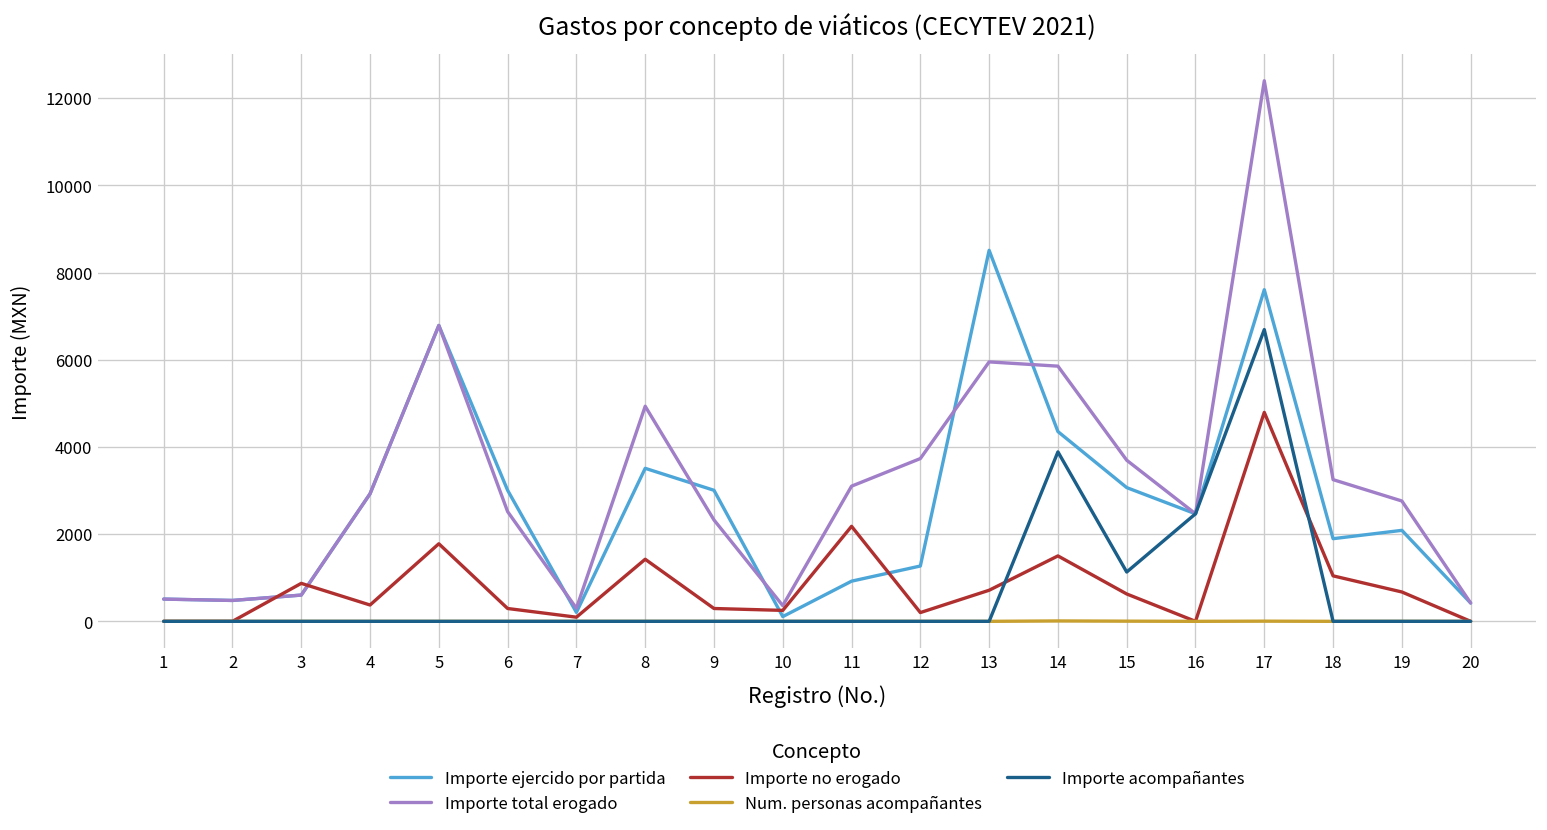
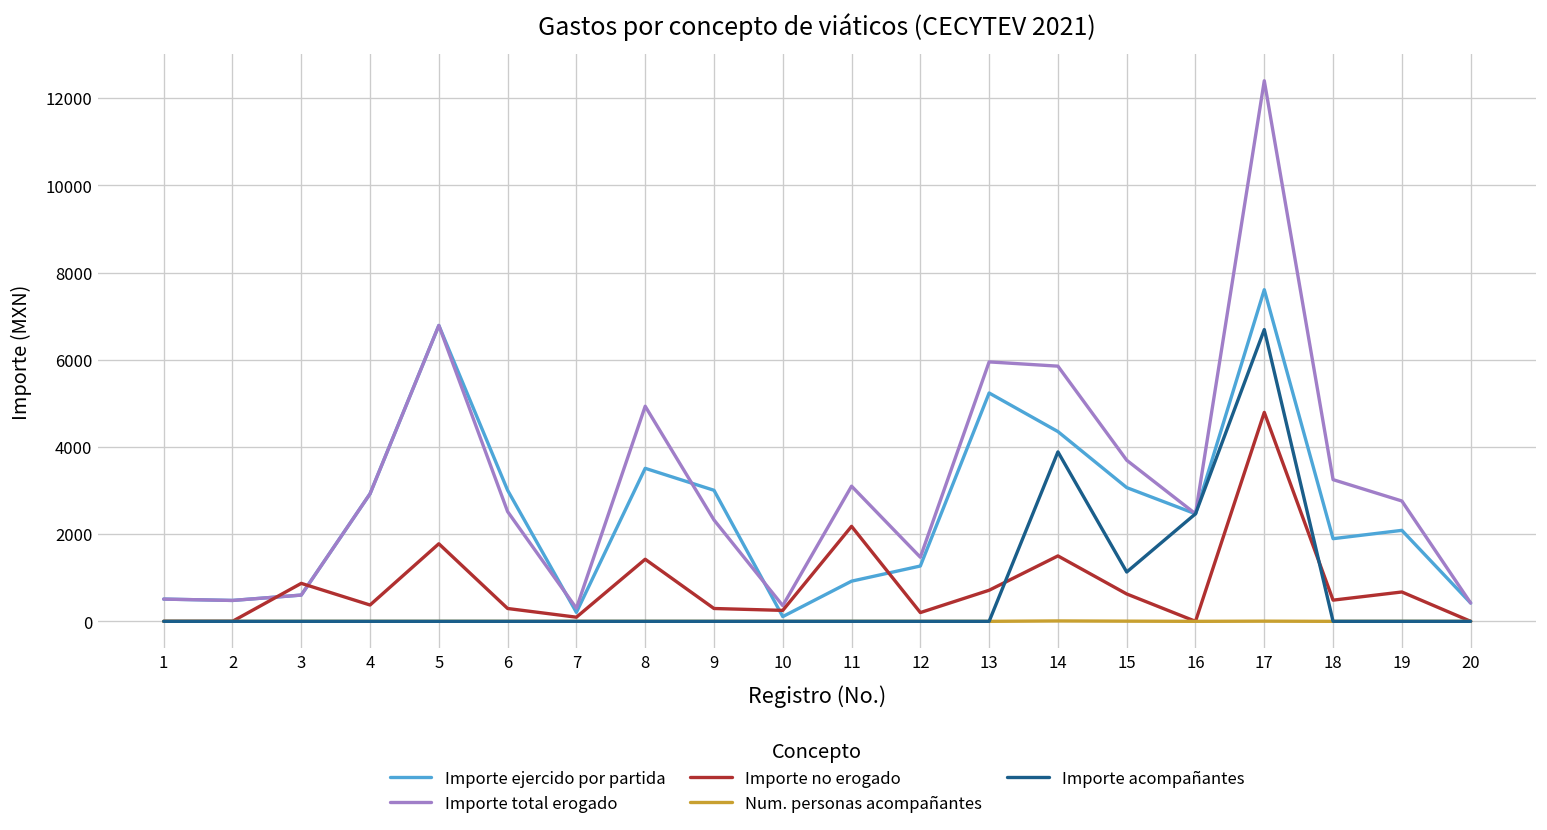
Importe total erogado, 12: 3700 -> 1500
Importe ejercido por partida, 13: 8500 -> 5200
Importe no erogado, 18: 1000 -> 500
